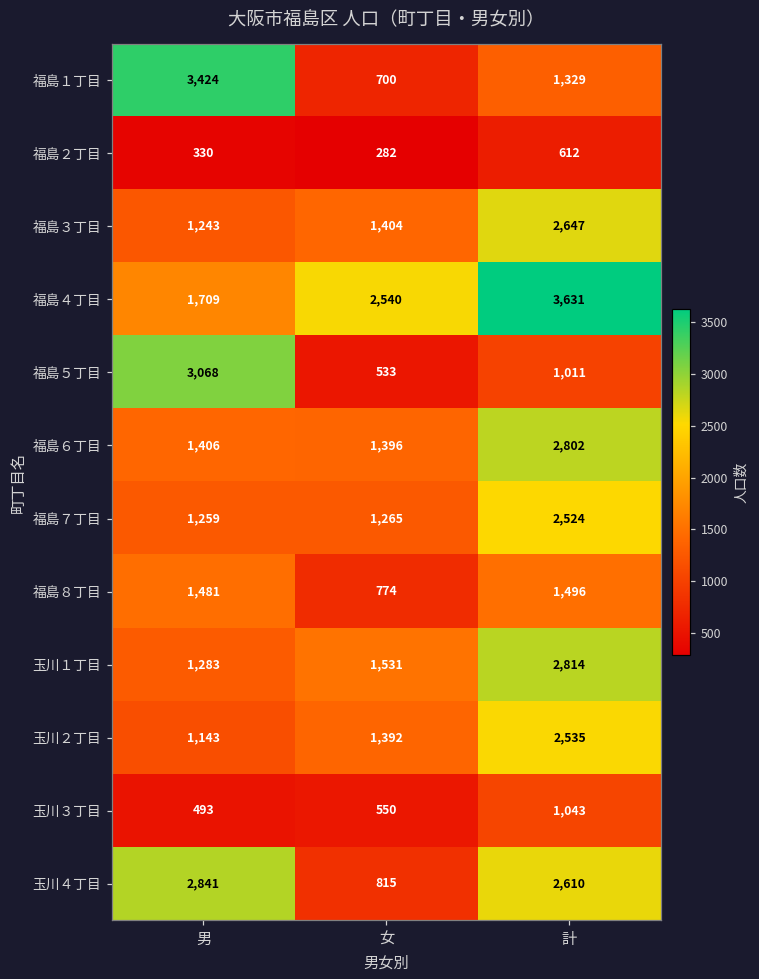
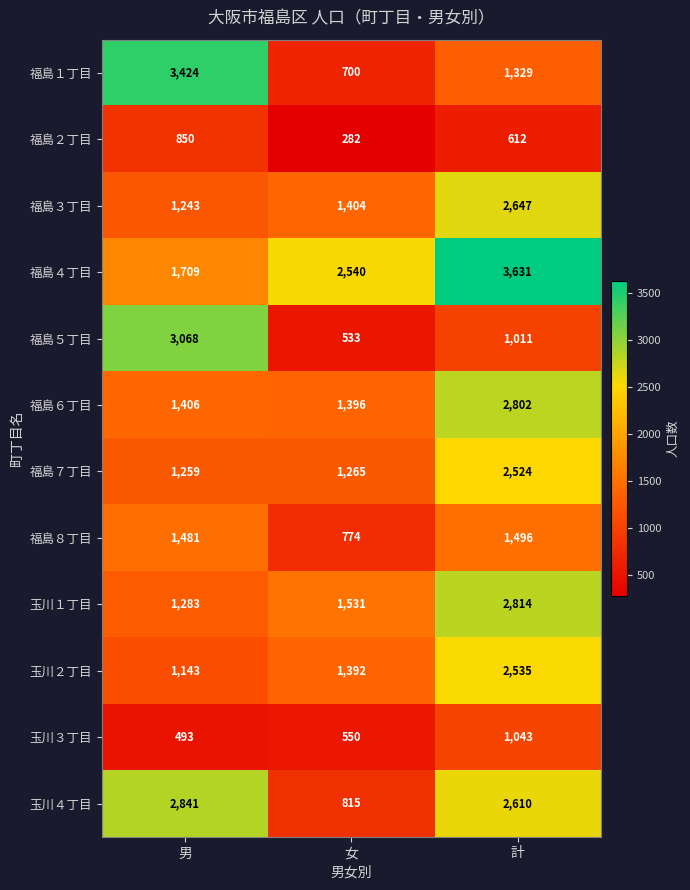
福島２丁目, 男: 330 -> 850
